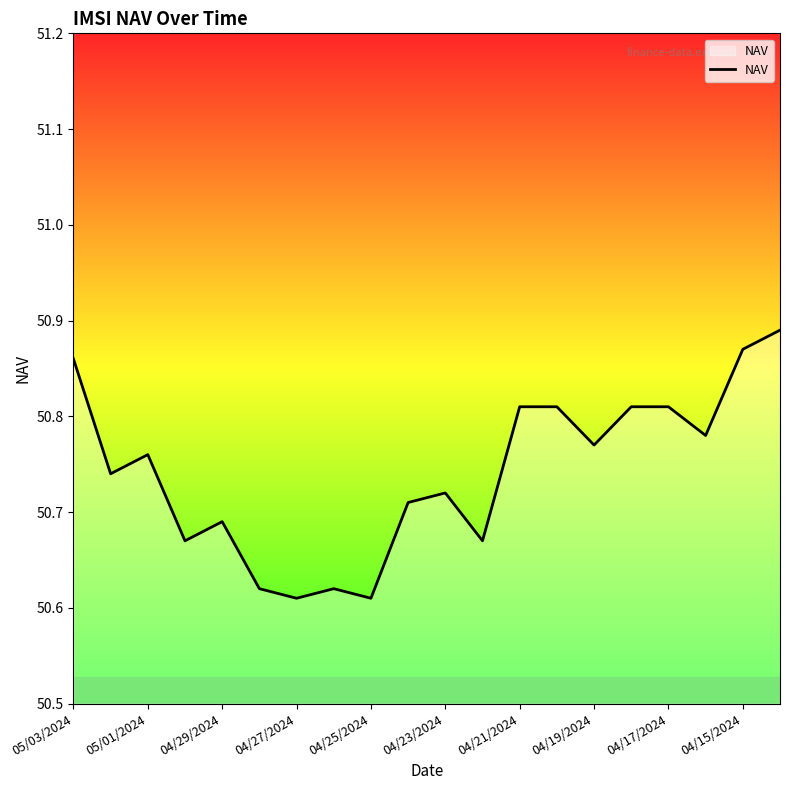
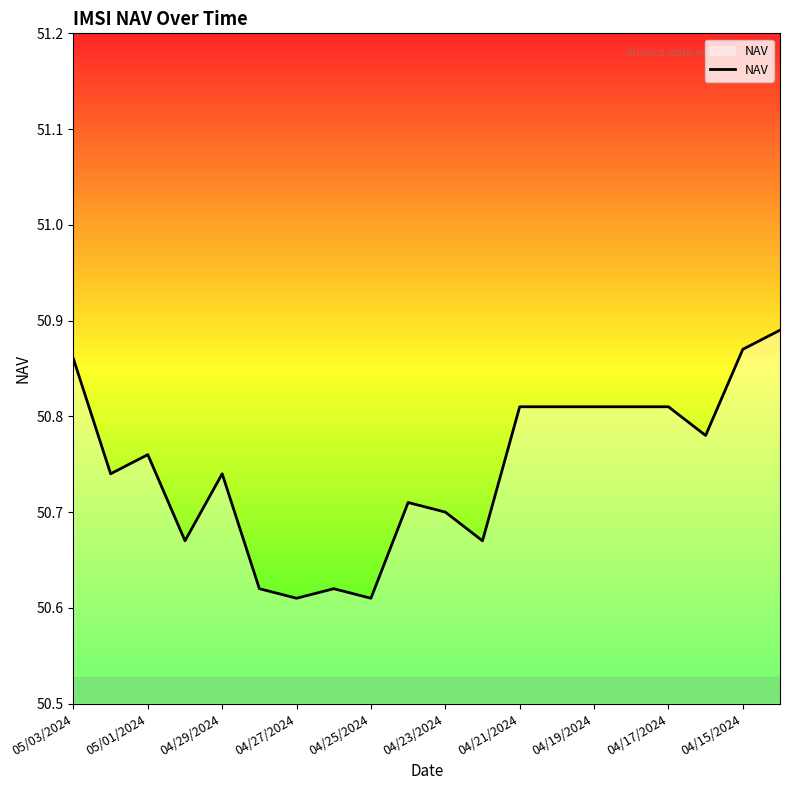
04/29/2024: 50.69 -> 50.74
04/23/2024: 50.72 -> 50.70
04/19/2024: 50.77 -> 50.81
